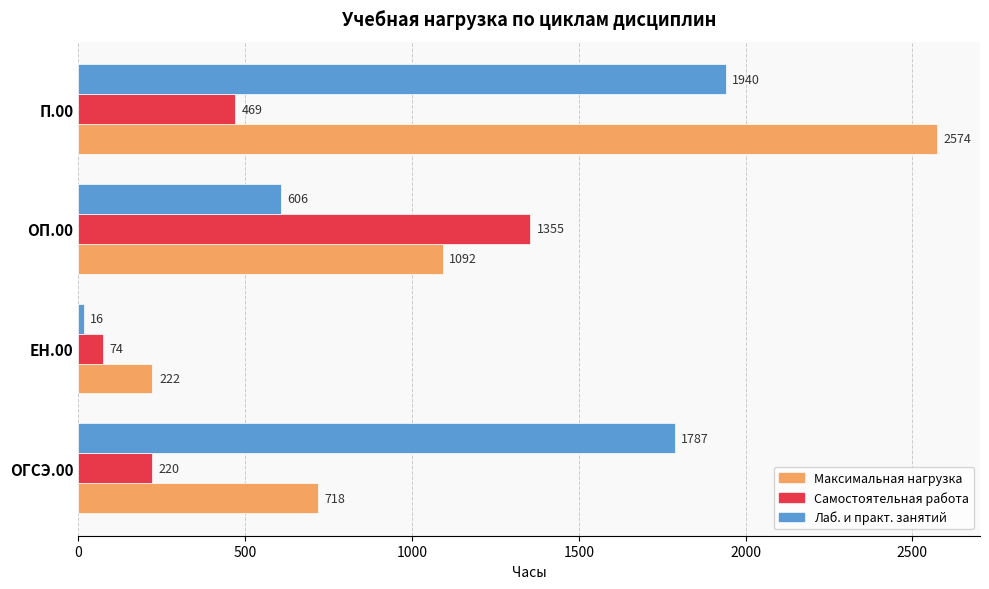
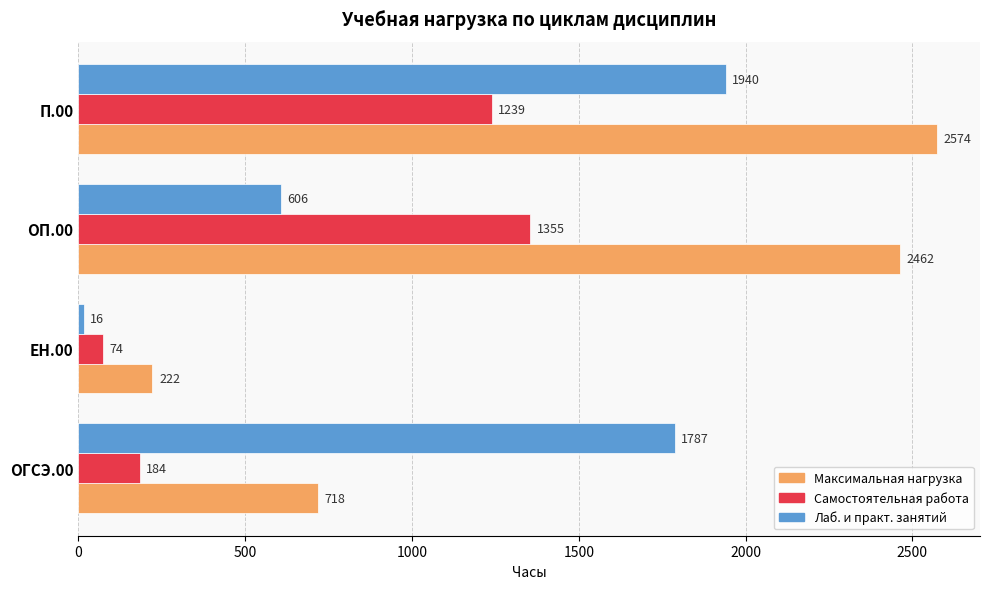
Самостоятельная работа, П.00: 469 -> 1239
Максимальная нагрузка, ОП.00: 1092 -> 2462
Самостоятельная работа, ОГСЭ.00: 220 -> 184
